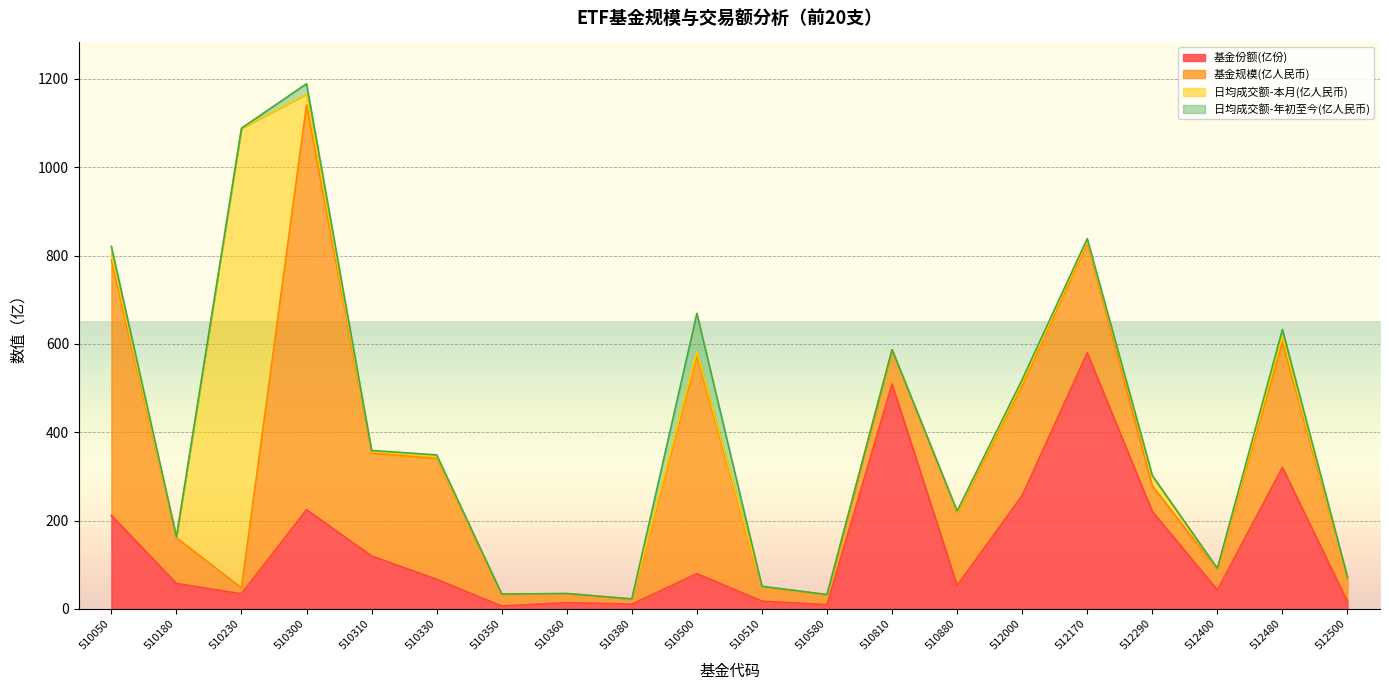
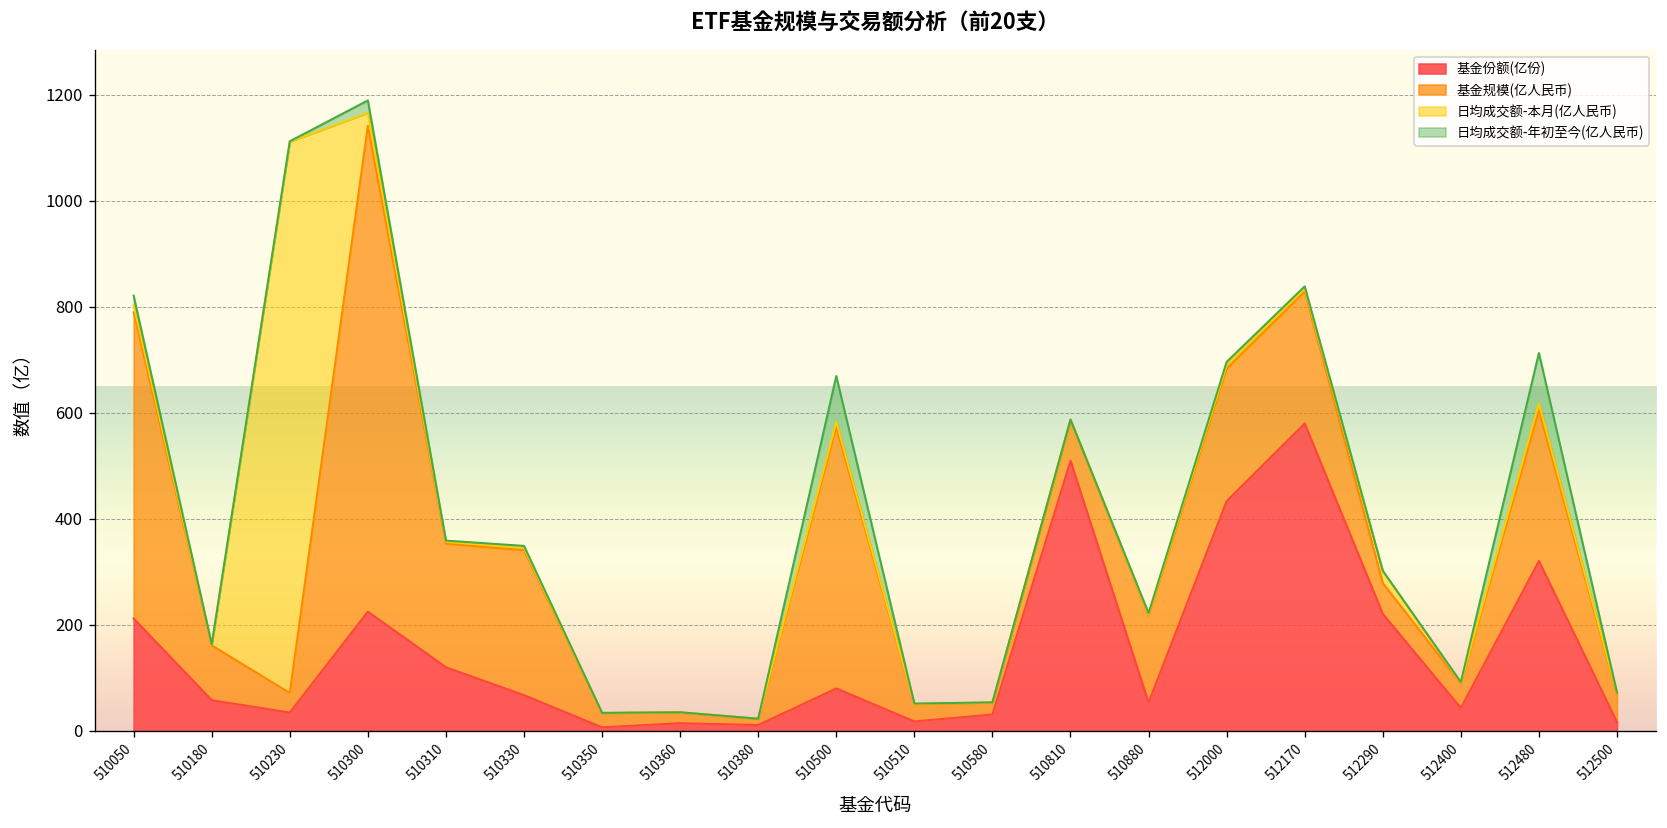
基金规模(亿人民币), 510230: 10 -> 40
基金份额(亿份), 510580: 10 -> 30
基金份额(亿份), 512000: 260 -> 430
日均成交额-年初至今(亿人民币), 512480: 10 -> 90
